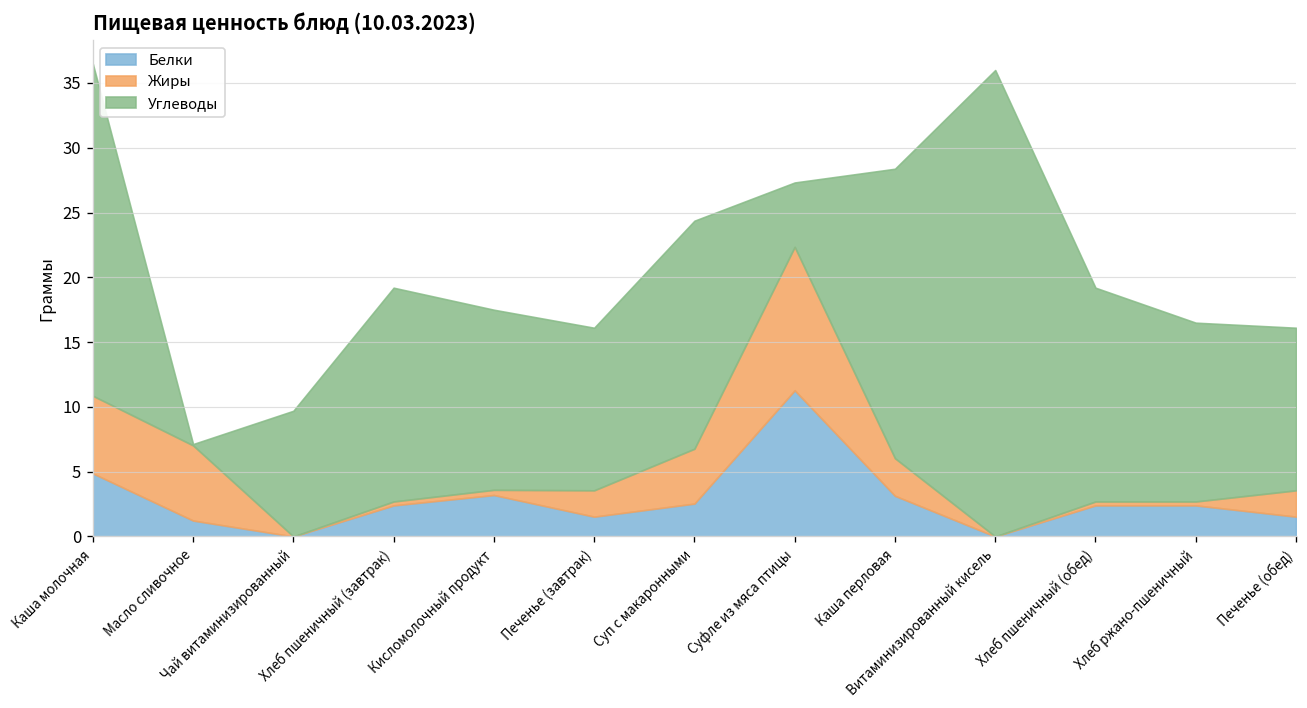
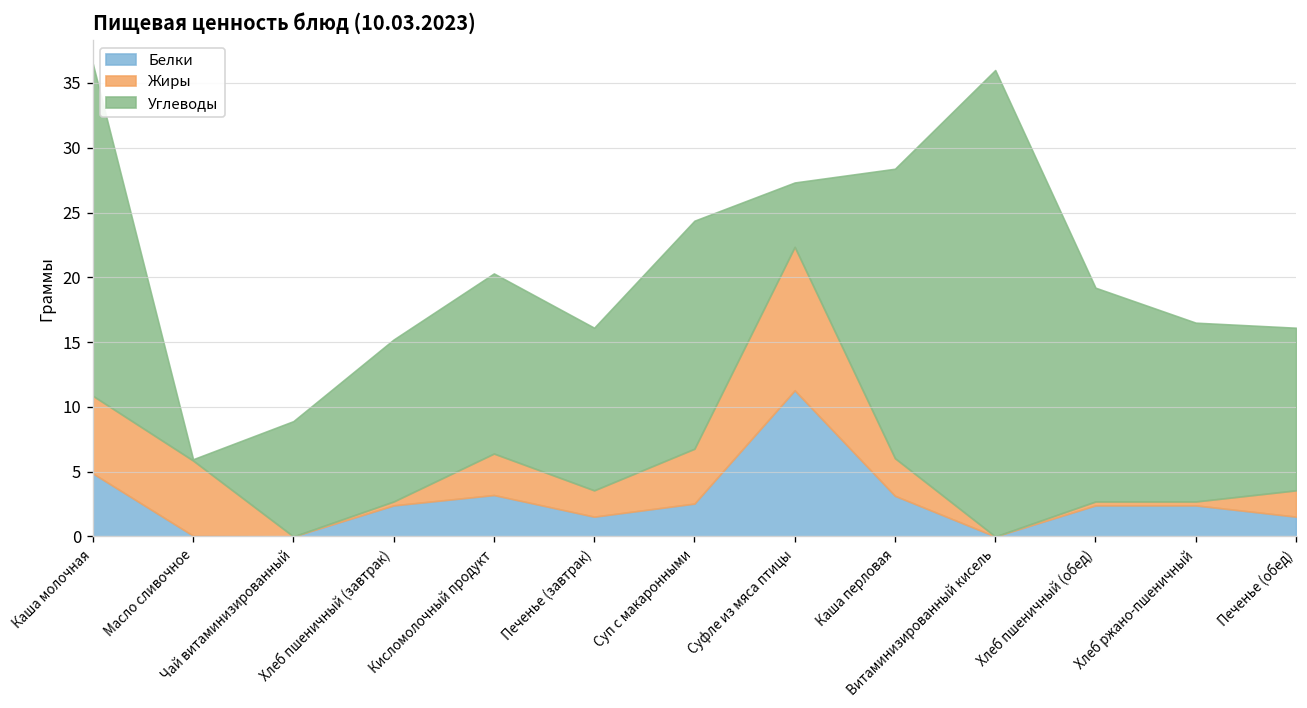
Белки, Масло сливочное: 1.2 -> 0.1
Углеводы, Чай витаминизированный: 9.7 -> 8.9
Углеводы, Хлеб пшеничный (завтрак): 16.5 -> 12.5
Жиры, Кисломолочный продукт: 0.4 -> 3.2
